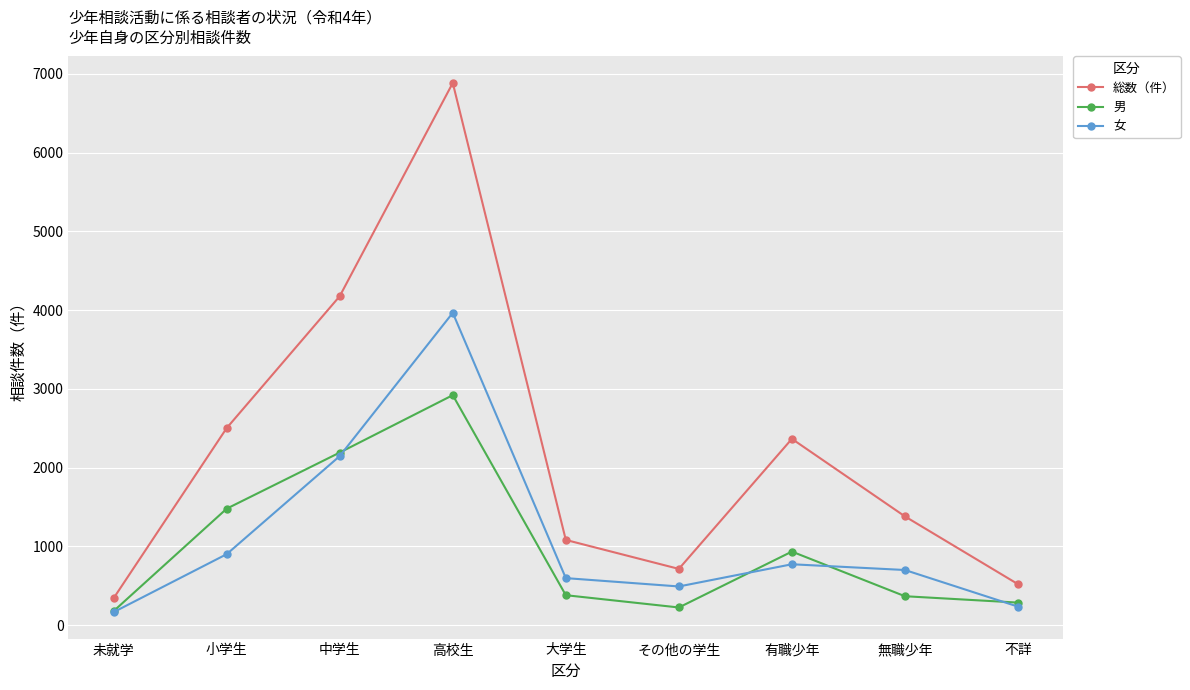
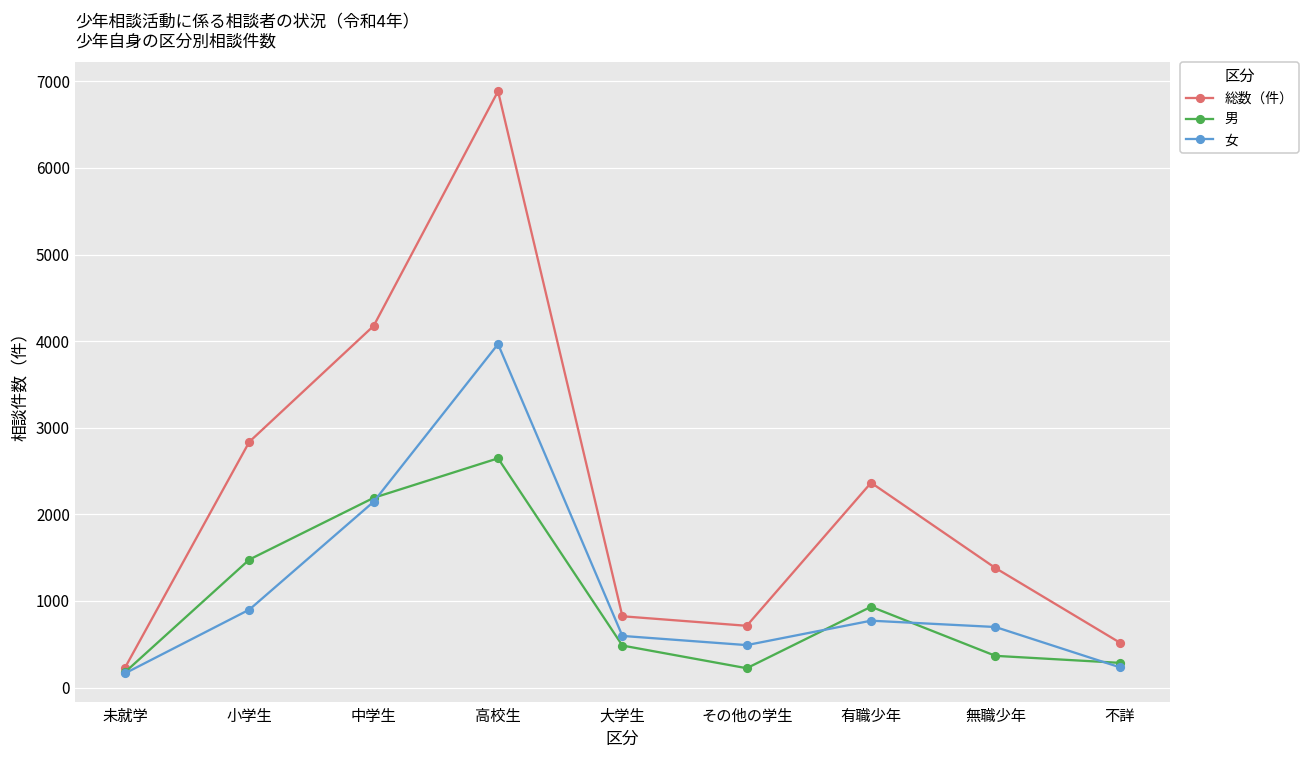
総数（件）, 未就学: 300 -> 200
総数（件）, 小学生: 2500 -> 2800
男, 高校生: 2900 -> 2600
総数（件）, 大学生: 1100 -> 800
男, 大学生: 400 -> 500
